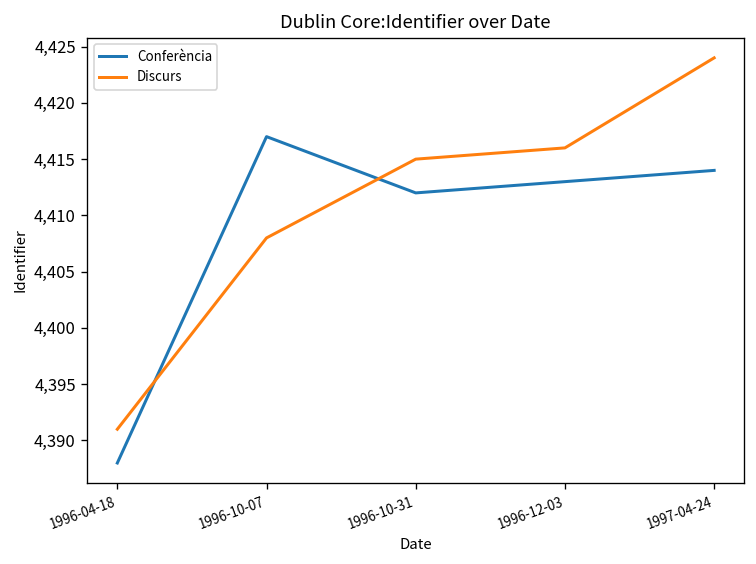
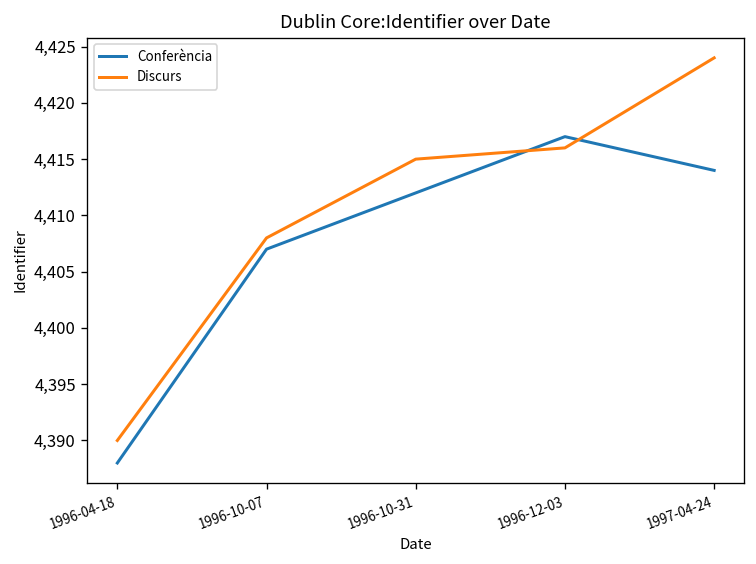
Discurs, 1996-04-18: 4,391 -> 4,390
Conferència, 1996-10-07: 4,417 -> 4,407
Conferència, 1996-12-03: 4,413 -> 4,417
